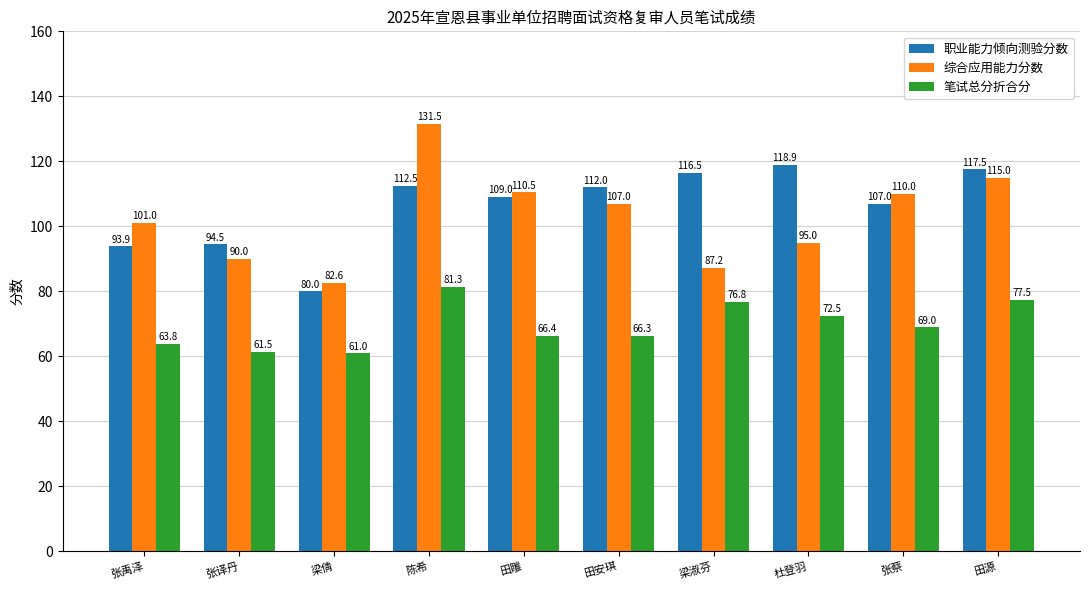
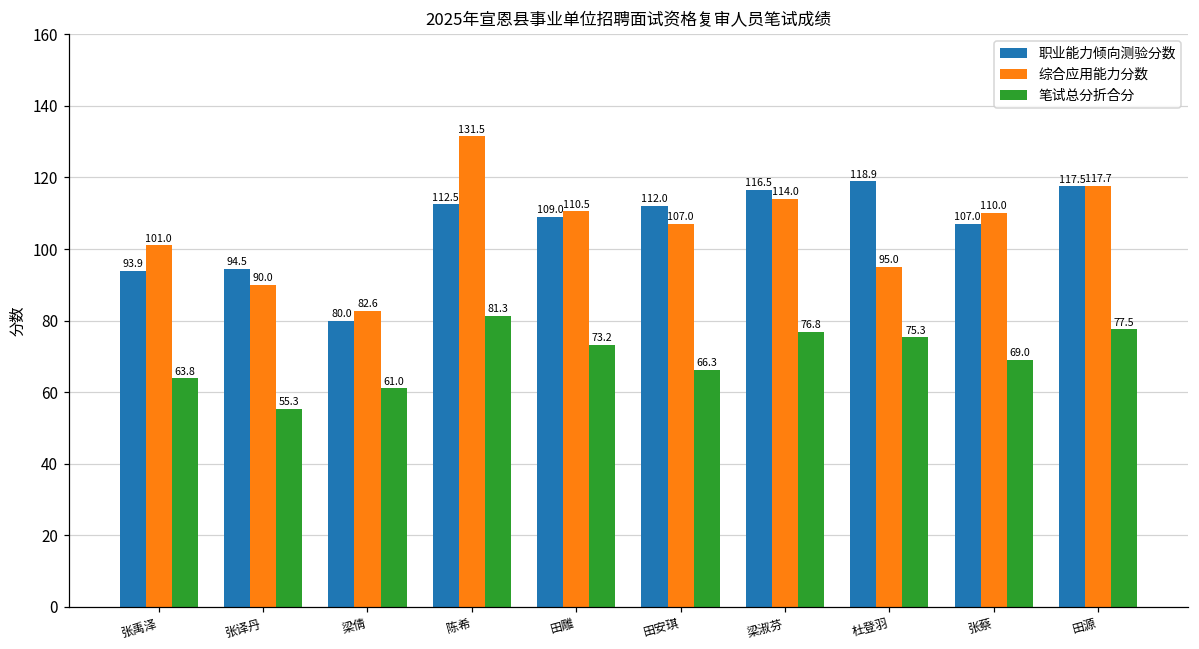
笔试总分折合分, 张译丹: 61.5 -> 55.3
笔试总分折合分, 田雕: 66.4 -> 73.2
综合应用能力分数, 梁淑芬: 87.2 -> 114.0
笔试总分折合分, 杜登羽: 72.5 -> 75.3
综合应用能力分数, 田源: 115.0 -> 117.7
